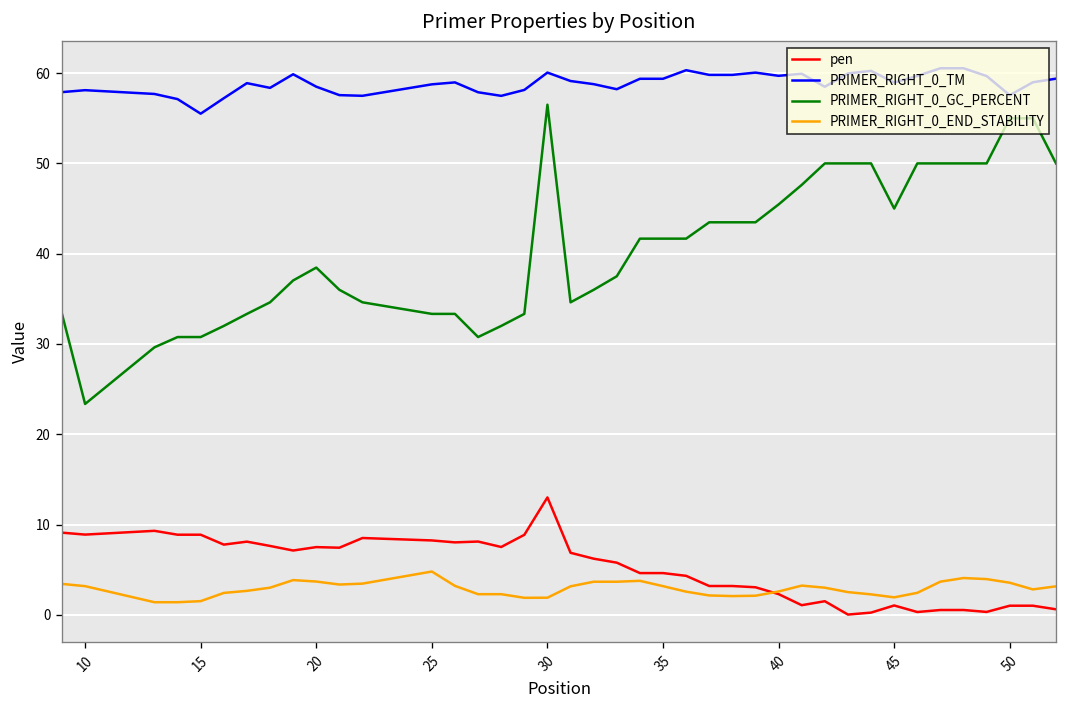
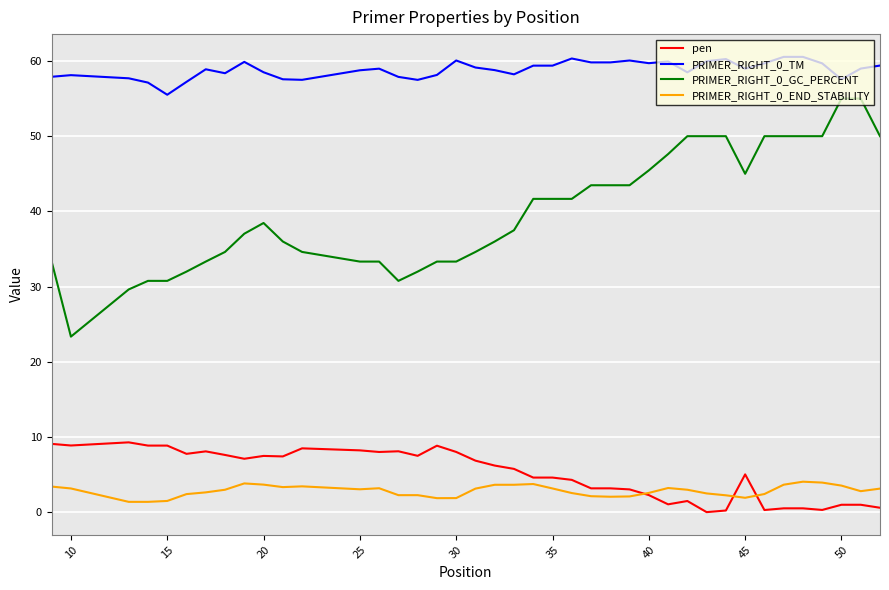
PRIMER_RIGHT_0_END_STABILITY, 25: 5 -> 3
pen, 30: 13 -> 8
PRIMER_RIGHT_0_GC_PERCENT, 30: 57 -> 33
pen, 45: 1 -> 5
